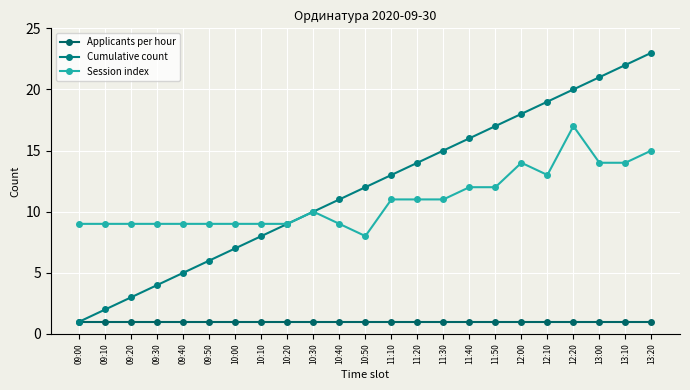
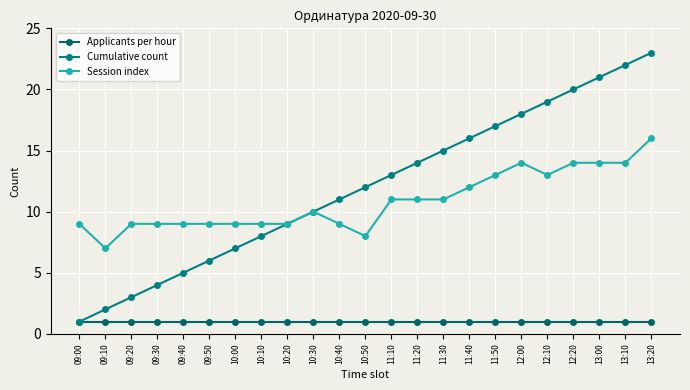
Session index, 09:10: 9 -> 7
Session index, 11:50: 12 -> 13
Session index, 12:20: 17 -> 14
Session index, 13:20: 15 -> 16
